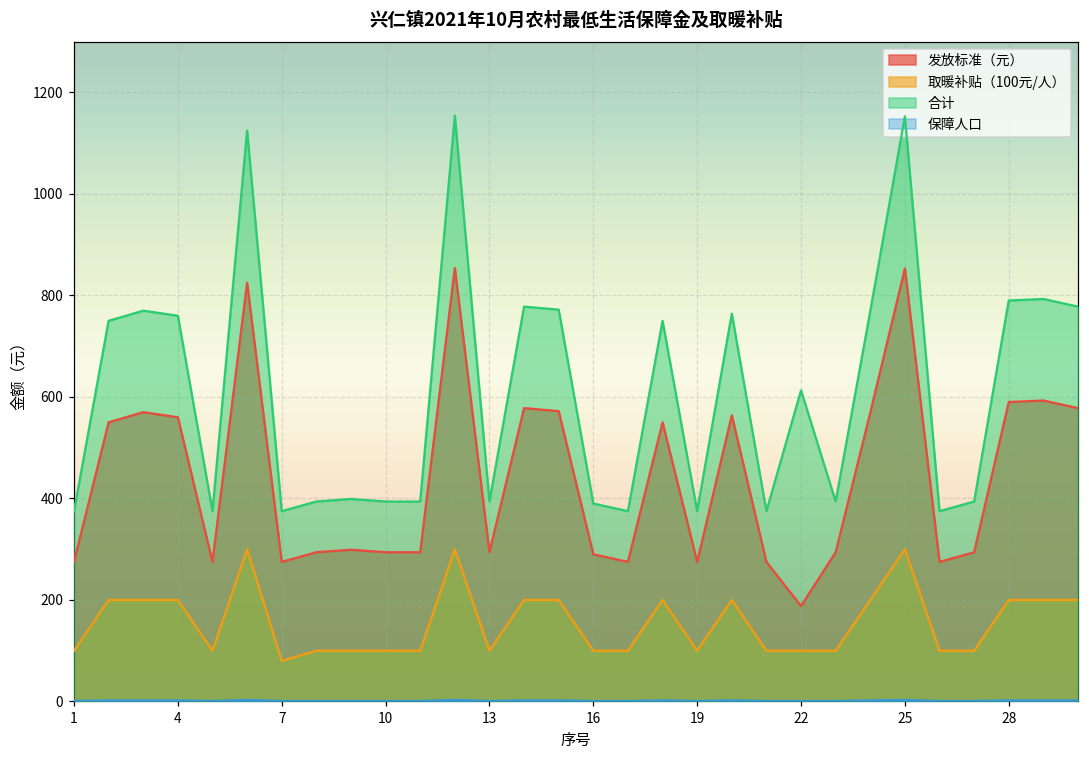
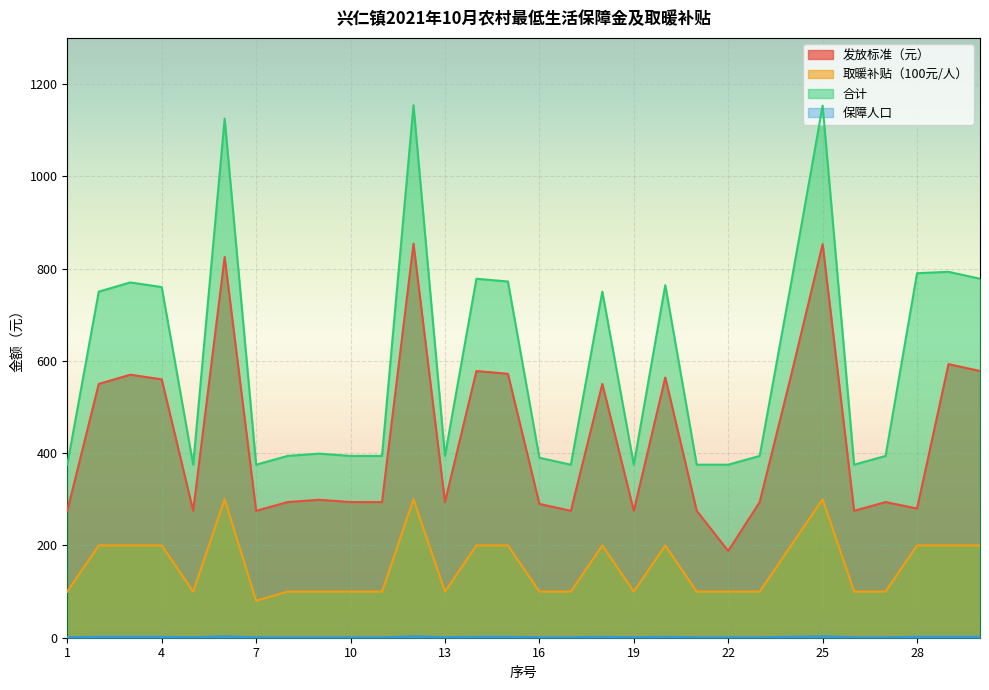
合计, 22: 610 -> 380
发放标准（元）, 28: 590 -> 280
